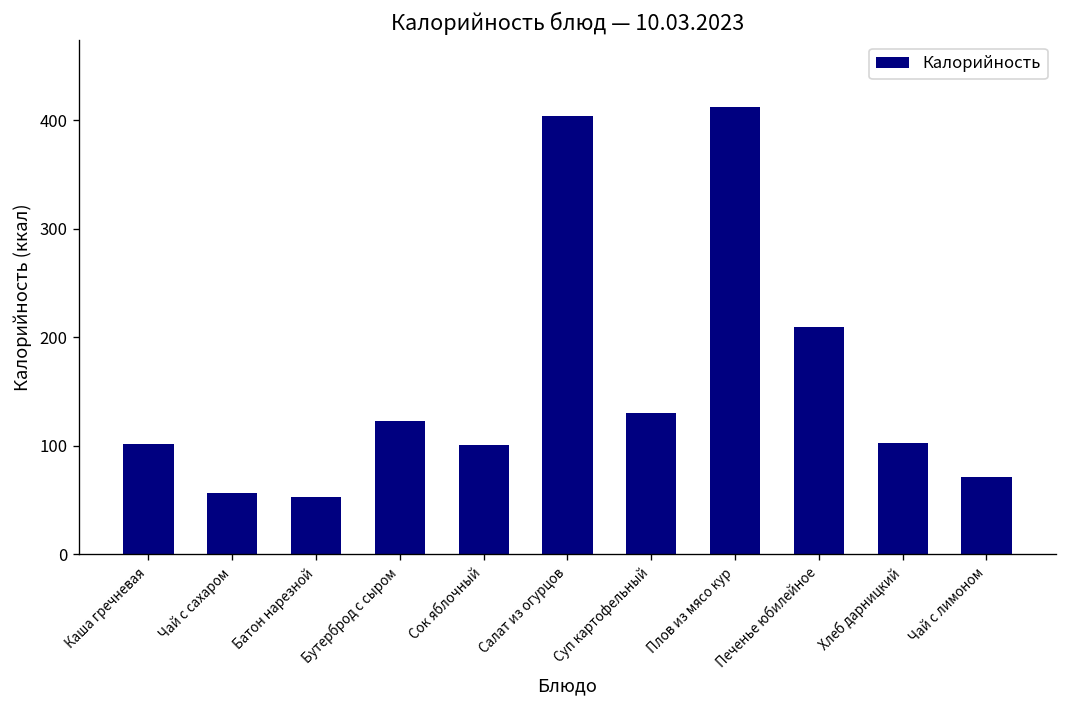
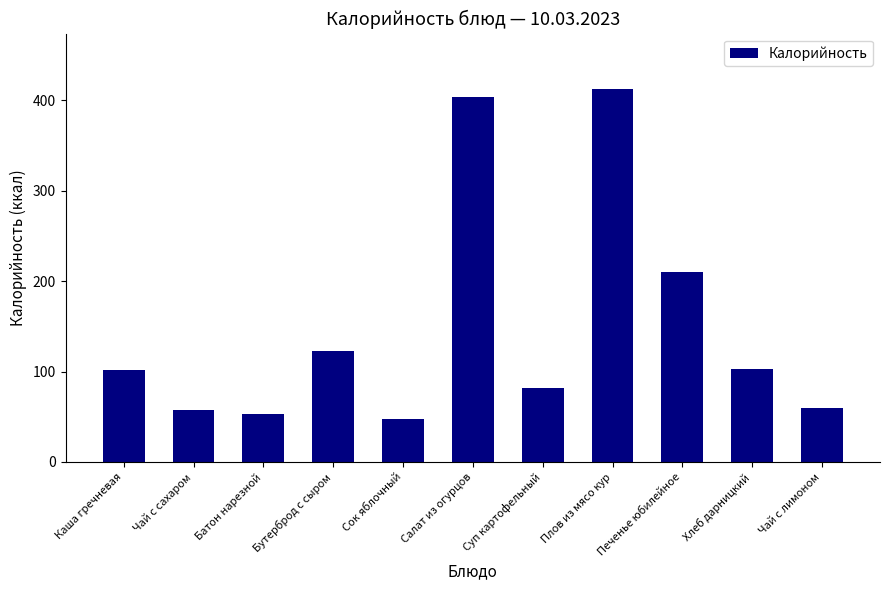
Сок яблочный: 100 -> 50
Суп картофельный: 130 -> 80
Чай с лимоном: 70 -> 60
